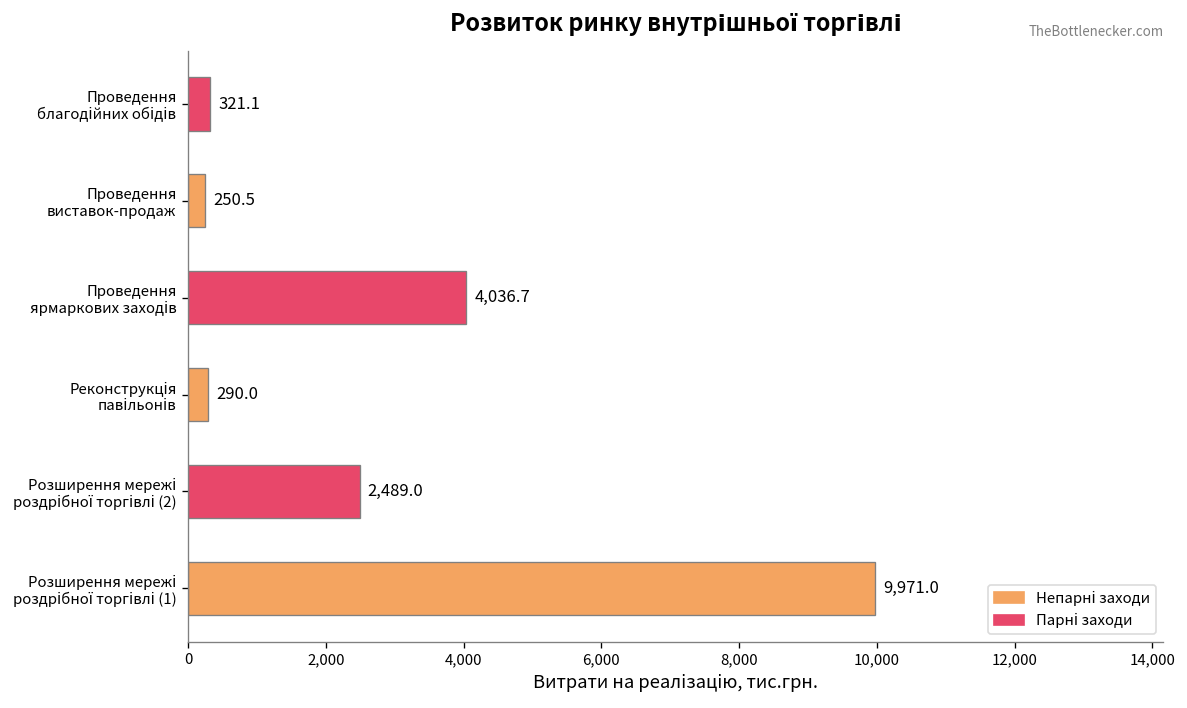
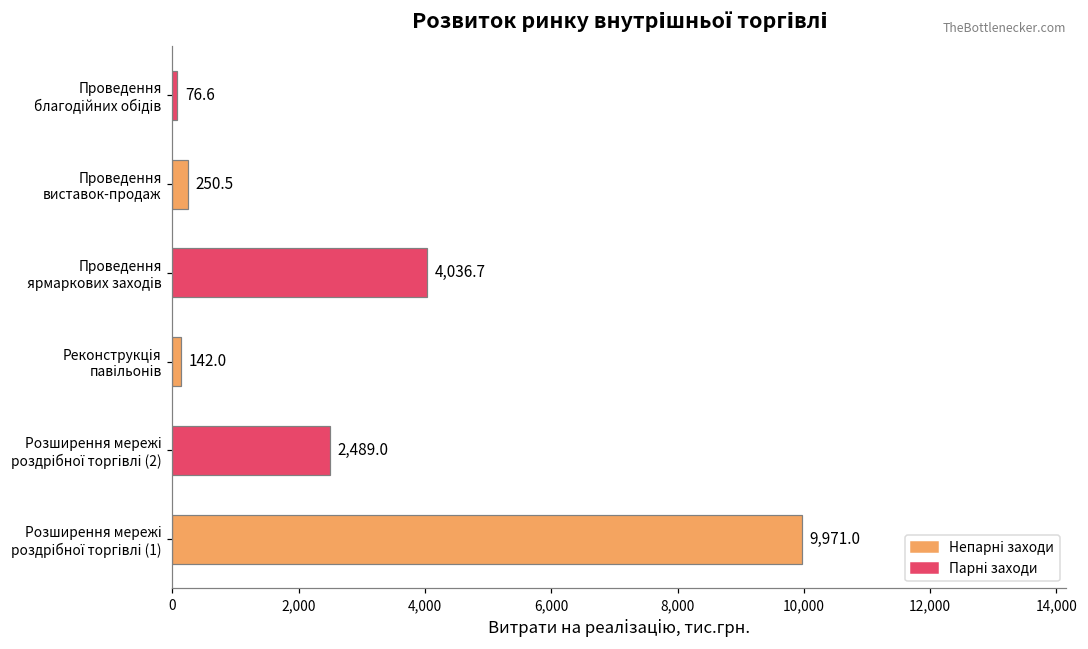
Проведення благодійних обідів: 321.1 -> 76.6
Реконструкція павільонів: 290.0 -> 142.0
